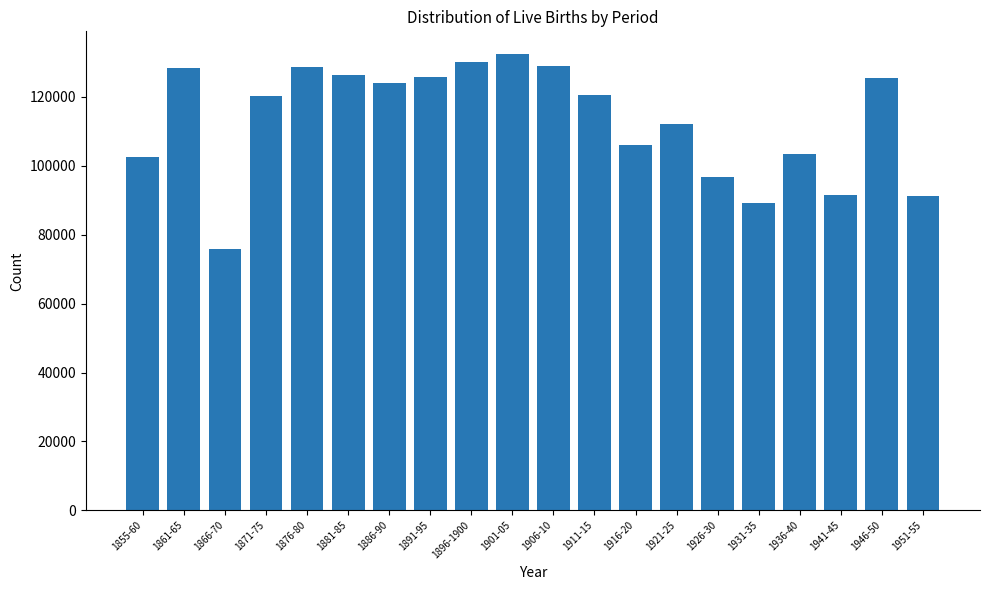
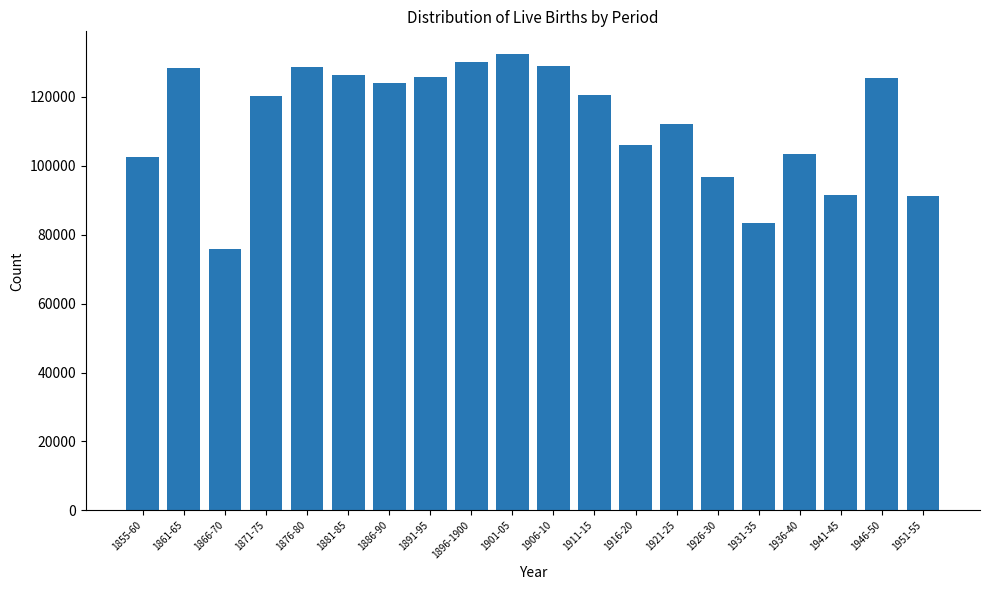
1931-35: 89000 -> 83000
